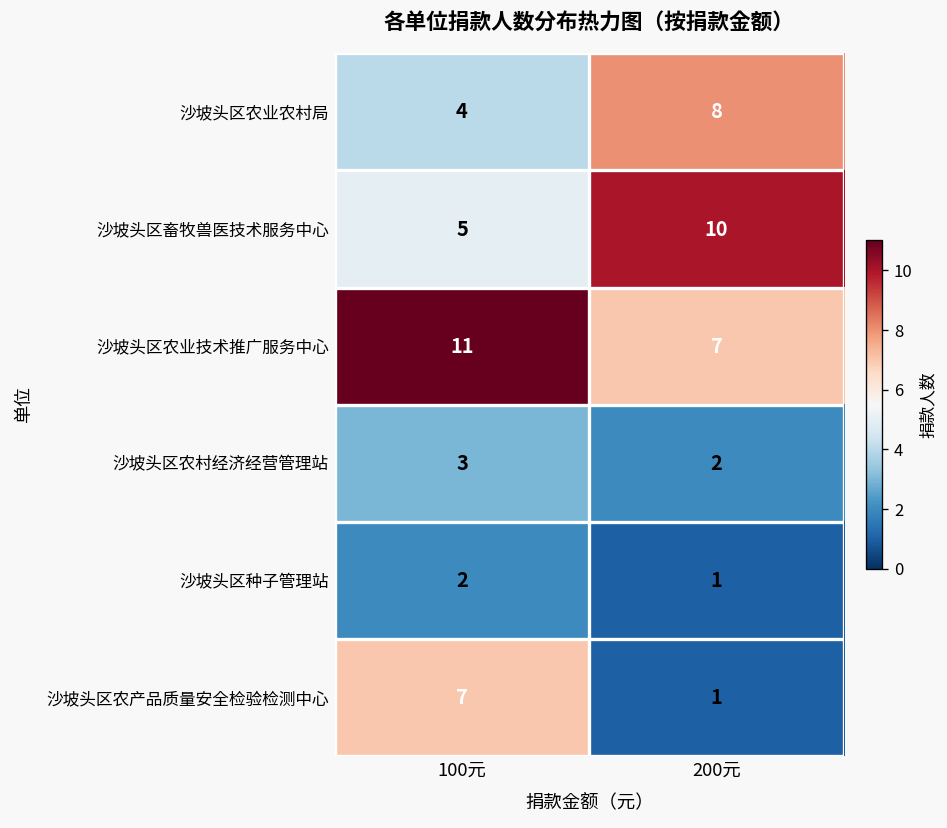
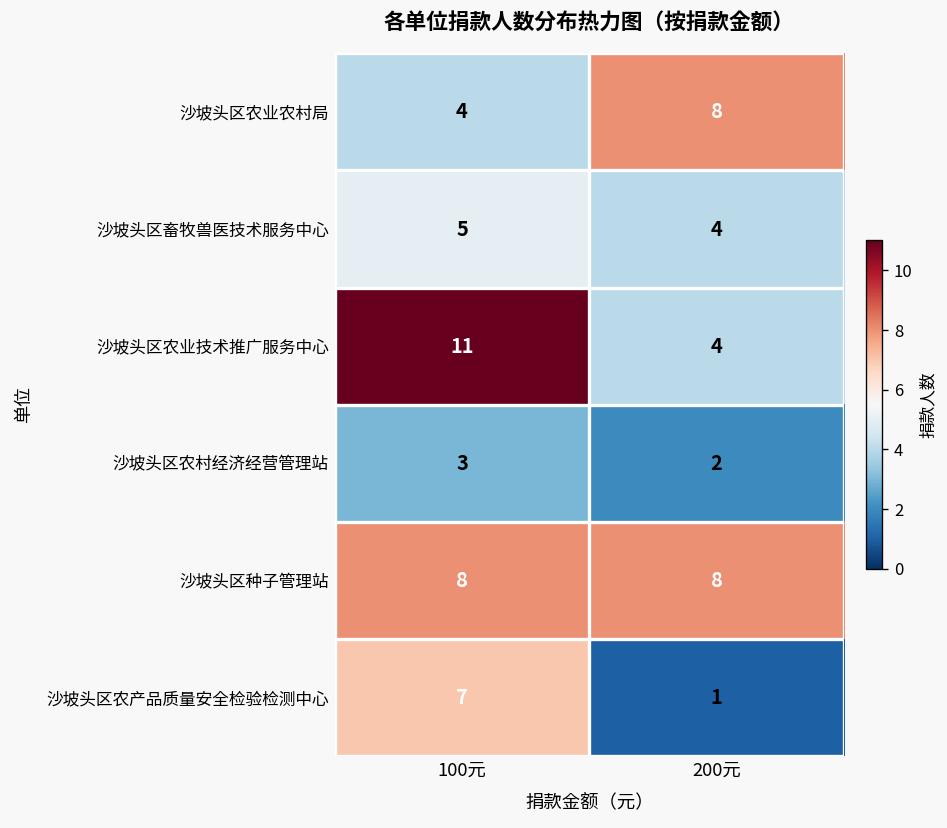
沙坡头区畜牧兽医技术服务中心, 200元: 10 -> 4
沙坡头区农业技术推广服务中心, 200元: 7 -> 4
沙坡头区种子管理站, 100元: 2 -> 8
沙坡头区种子管理站, 200元: 1 -> 8
